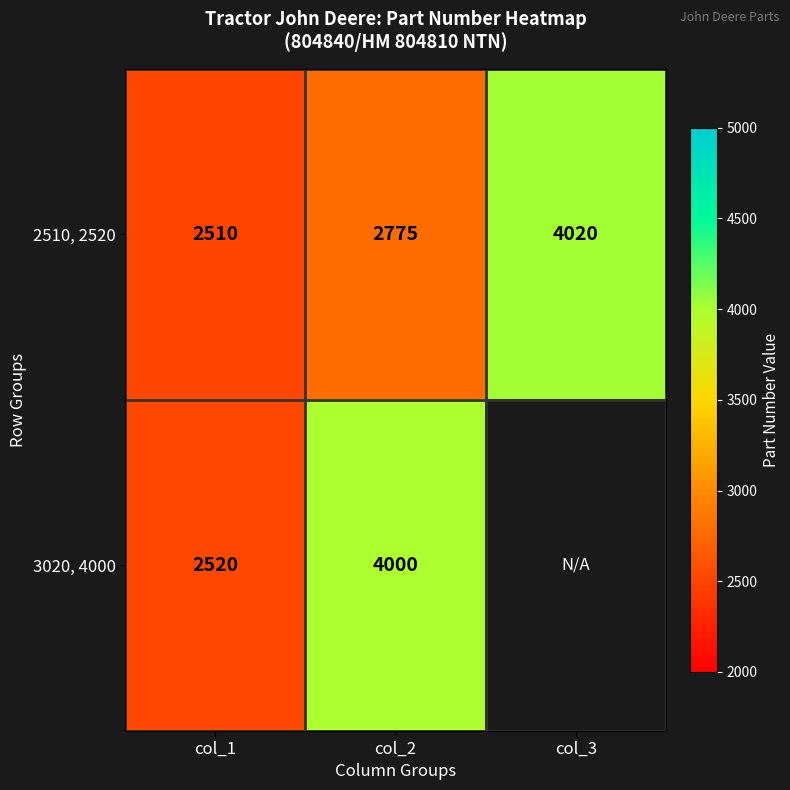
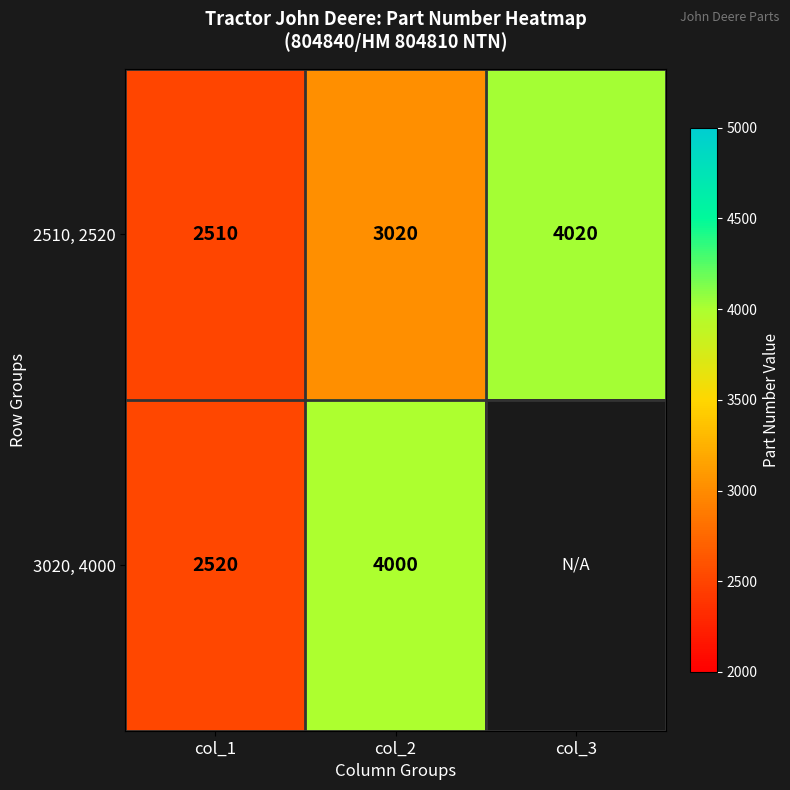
2510, 2520, col_2: 2775 -> 3020
